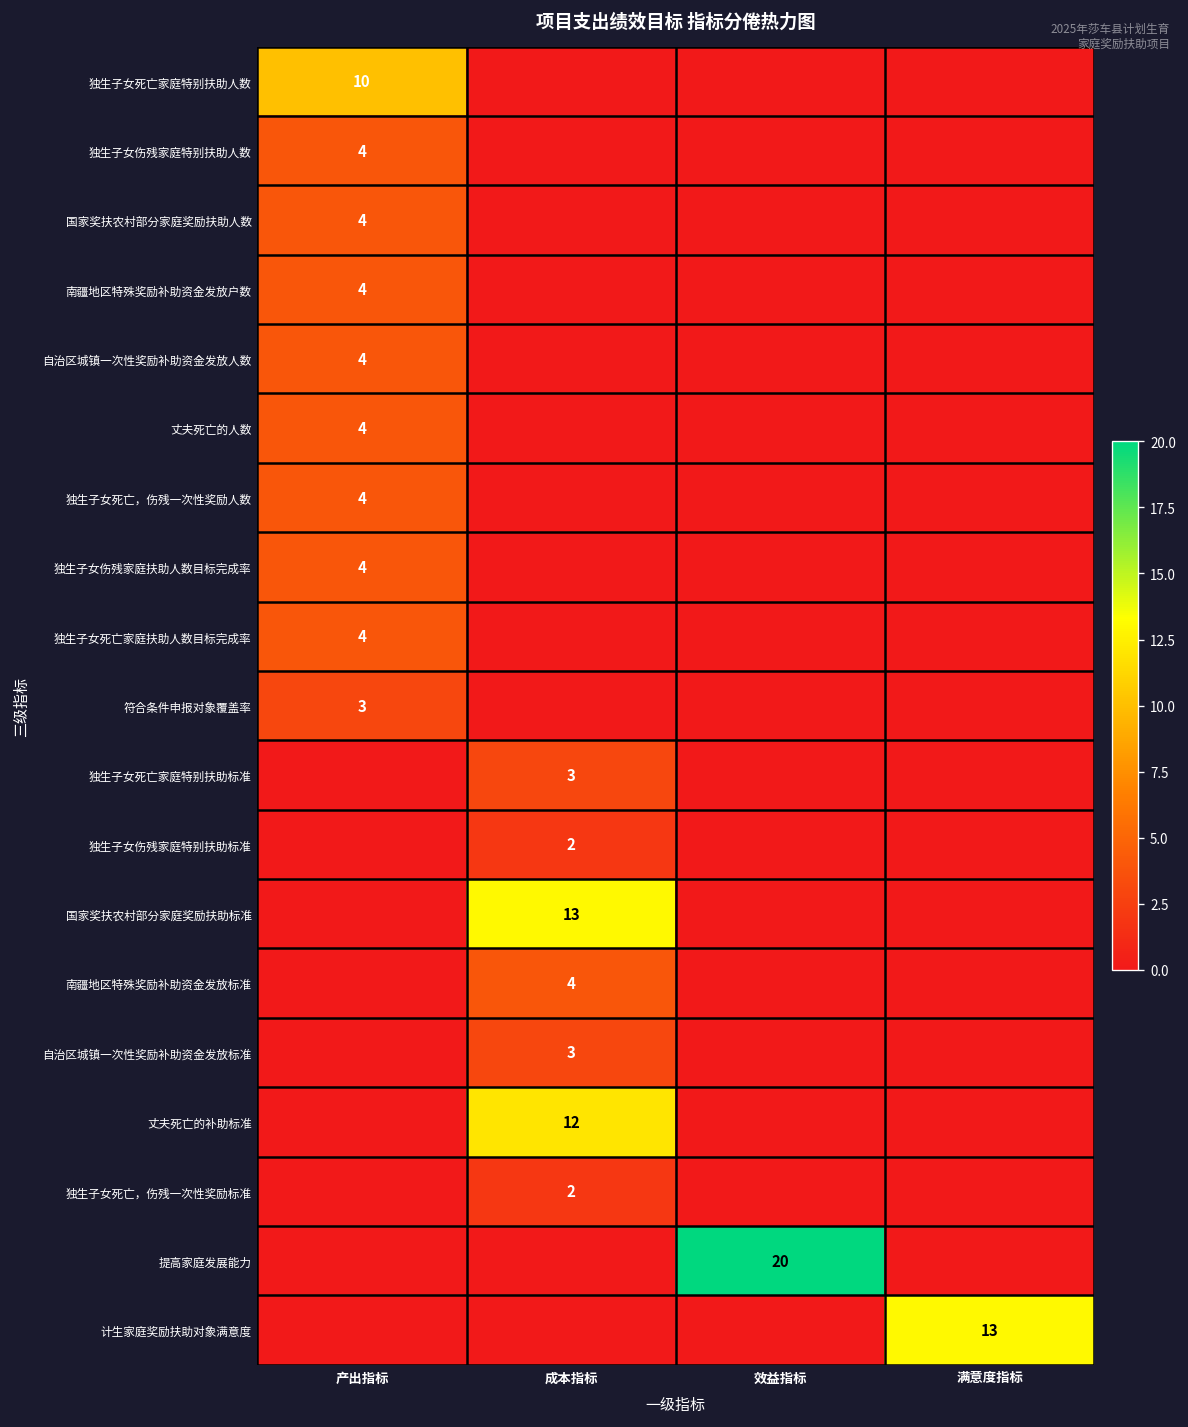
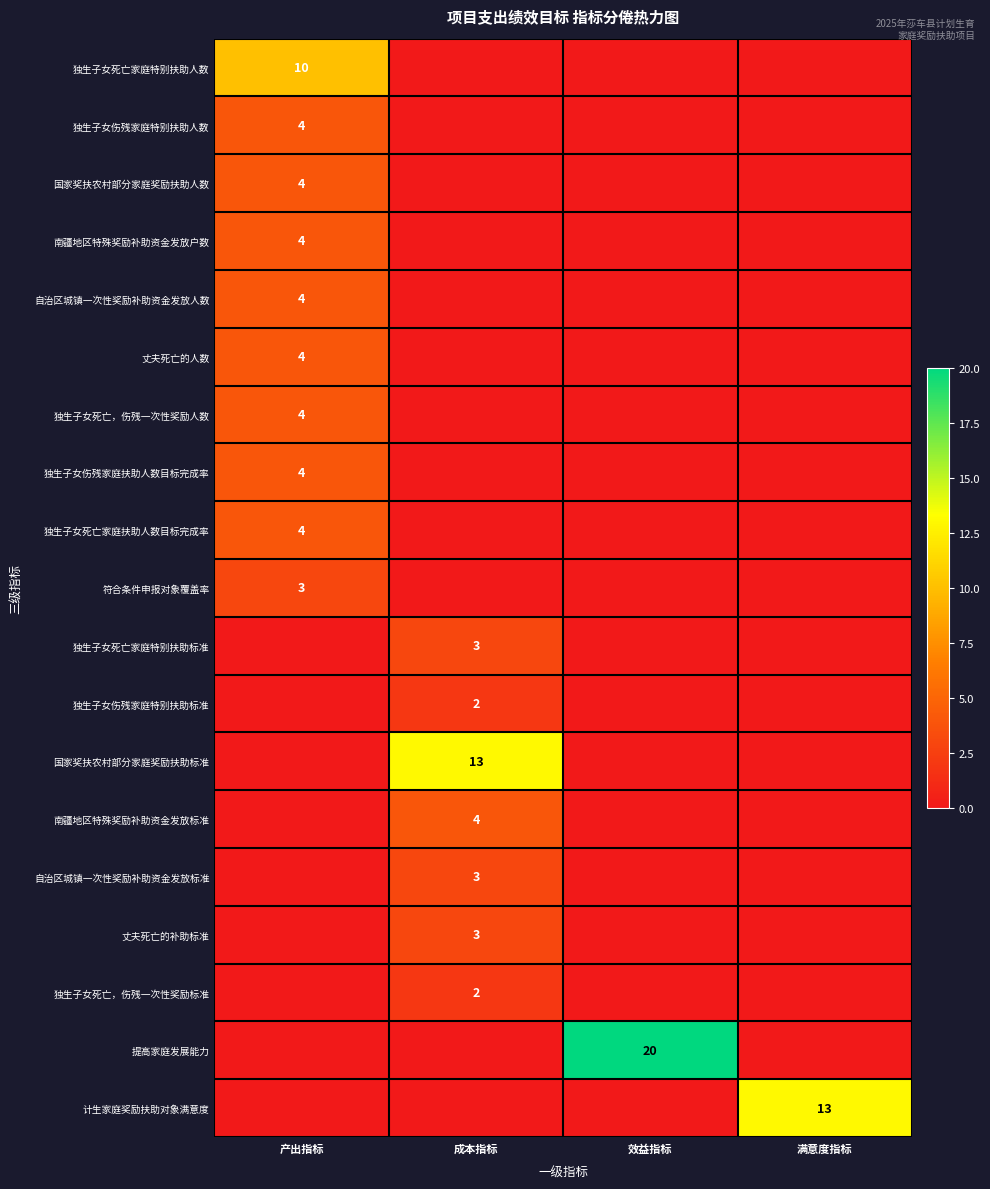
丈夫死亡的补助标准, 成本指标: 12 -> 3
